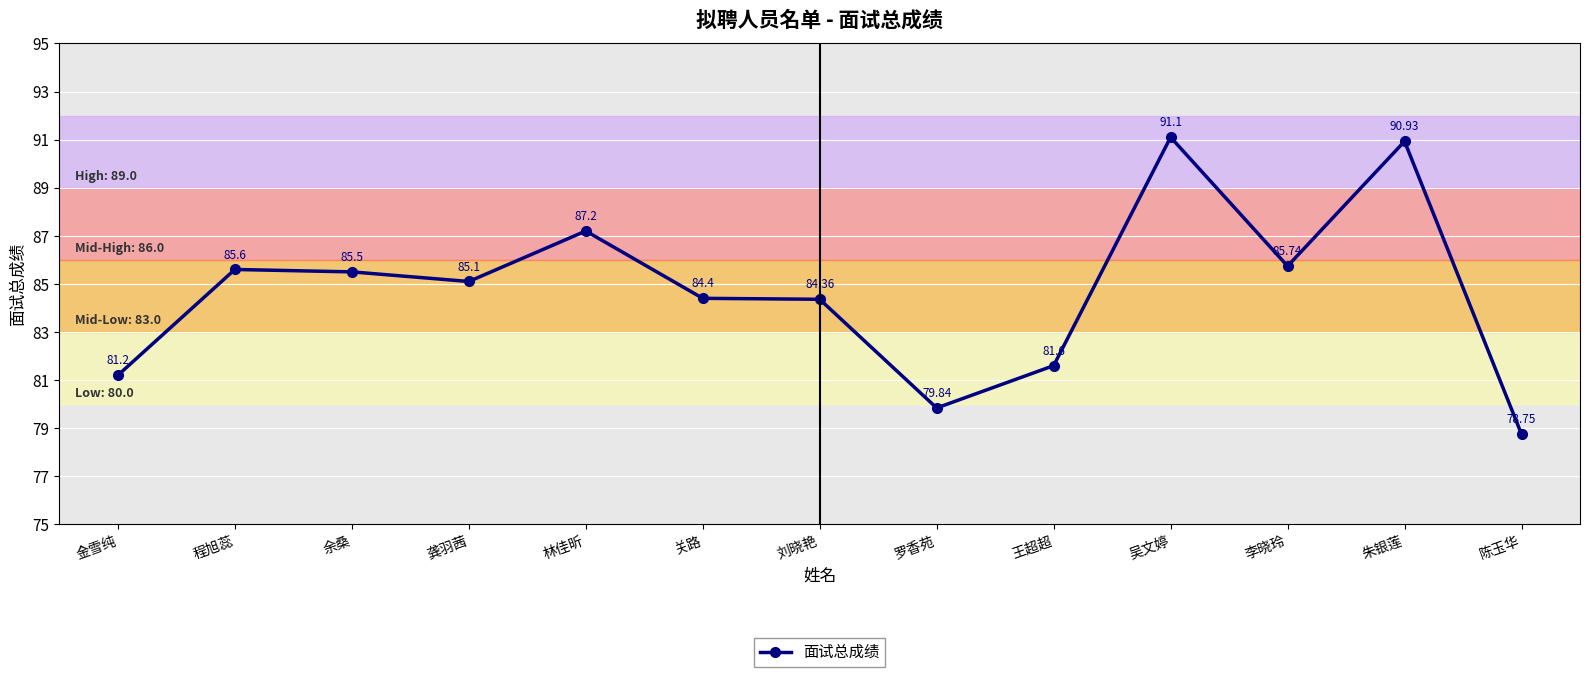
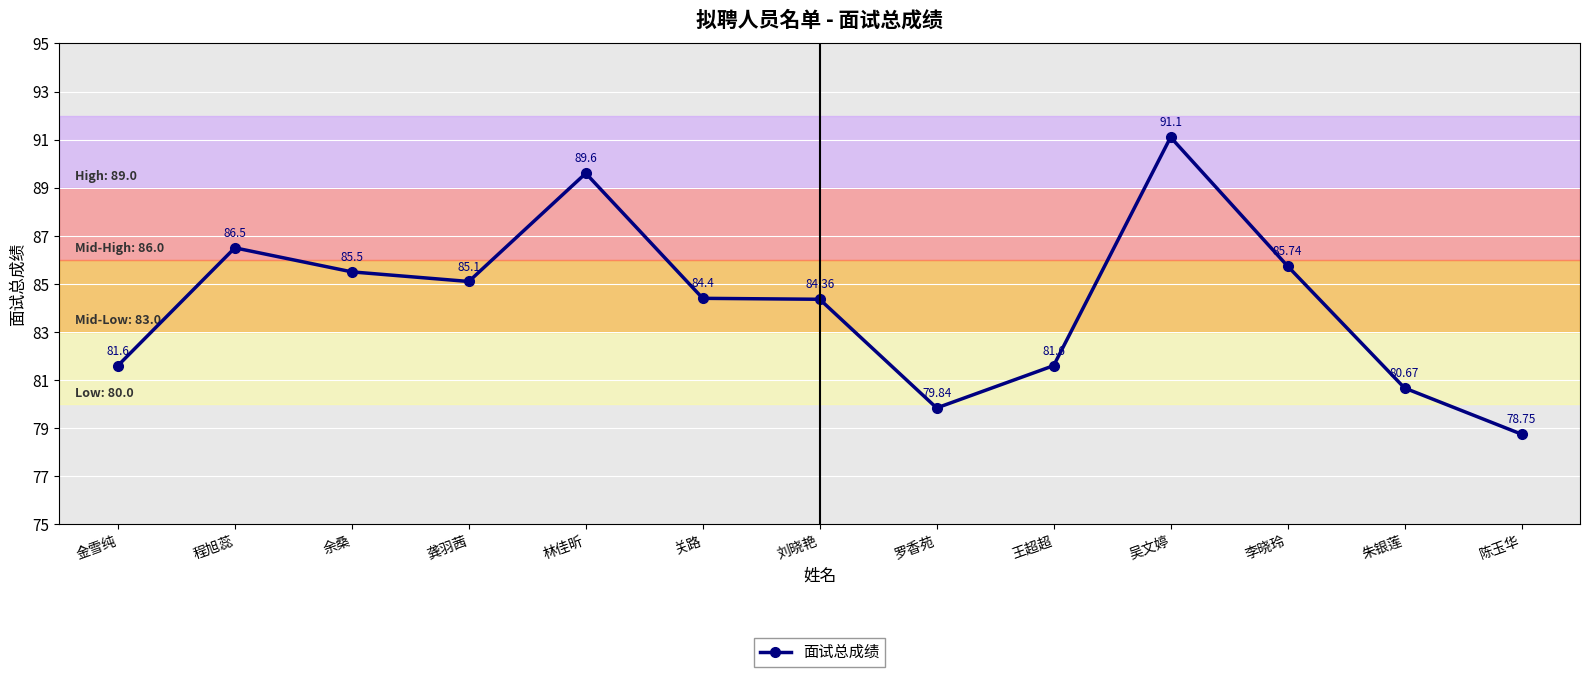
金雪纯: 81.2 -> 81.6
程旭蕊: 85.6 -> 86.5
林佳昕: 87.2 -> 89.6
朱银莲: 90.93 -> 80.67
